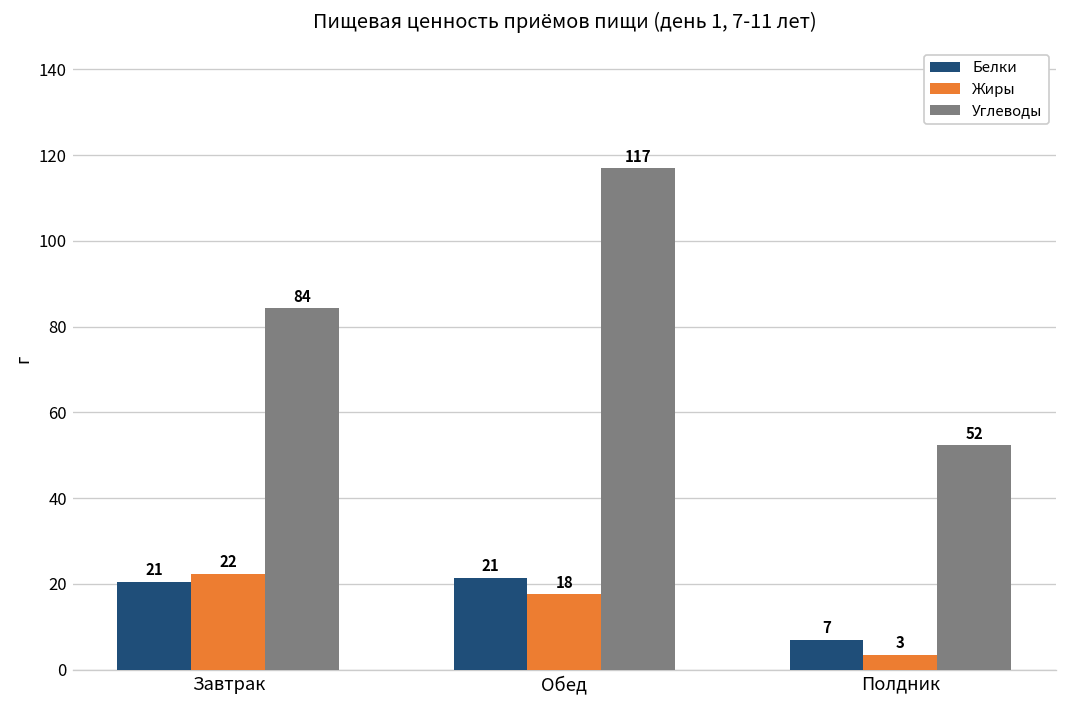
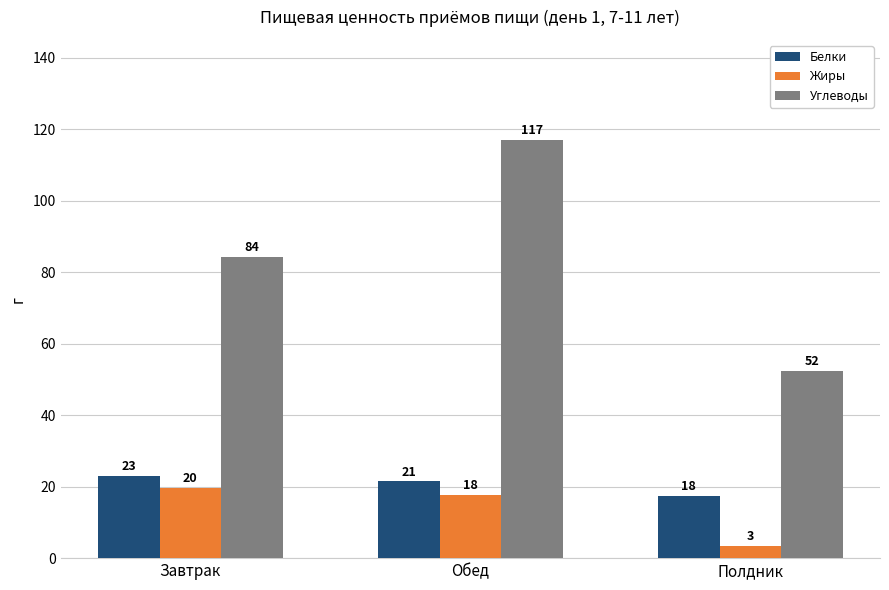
Белки, Завтрак: 21 -> 23
Жиры, Завтрак: 22 -> 20
Белки, Полдник: 7 -> 18
